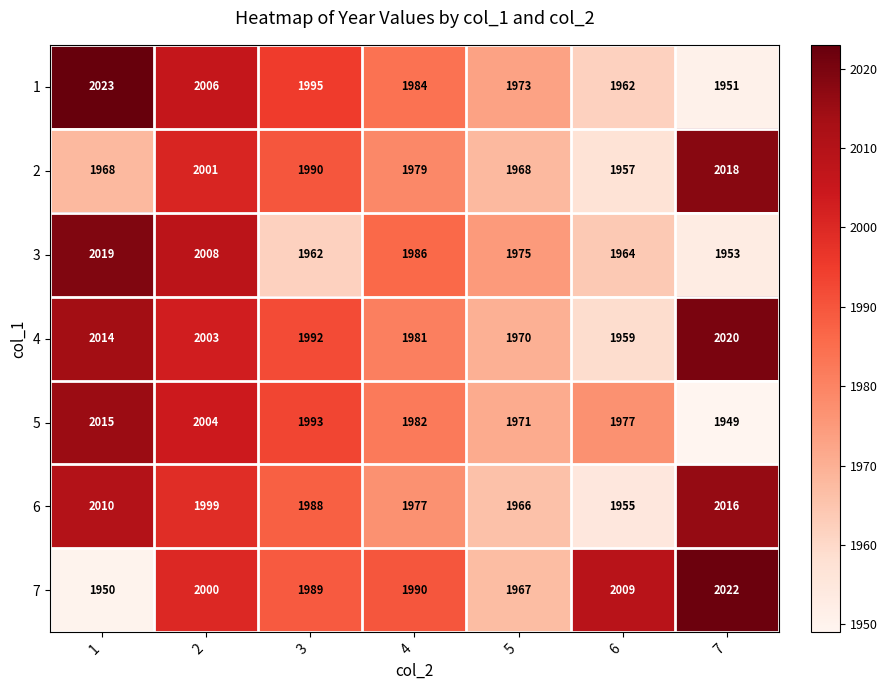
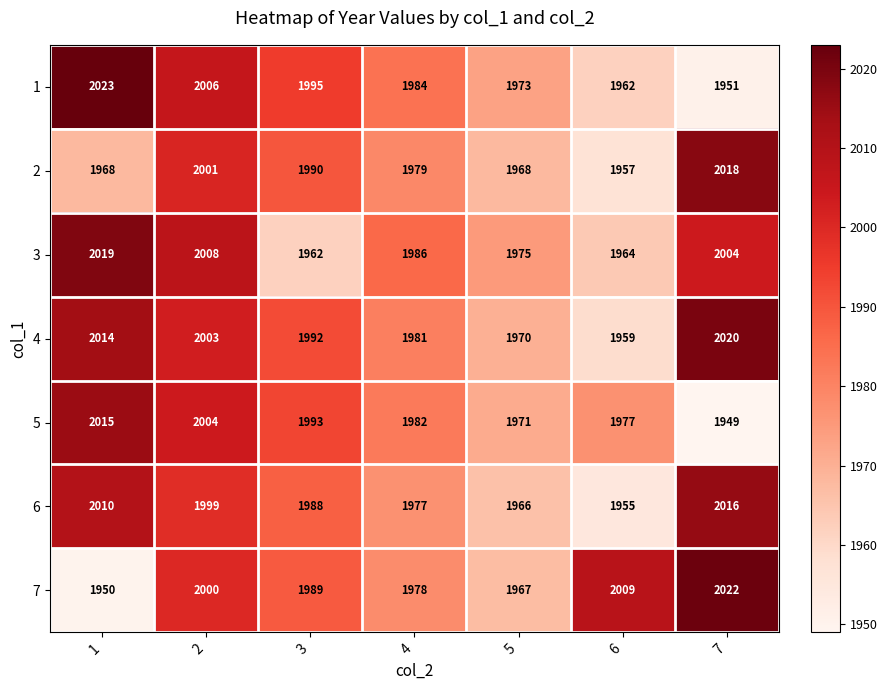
3, 7: 1953 -> 2004
7, 4: 1990 -> 1978
